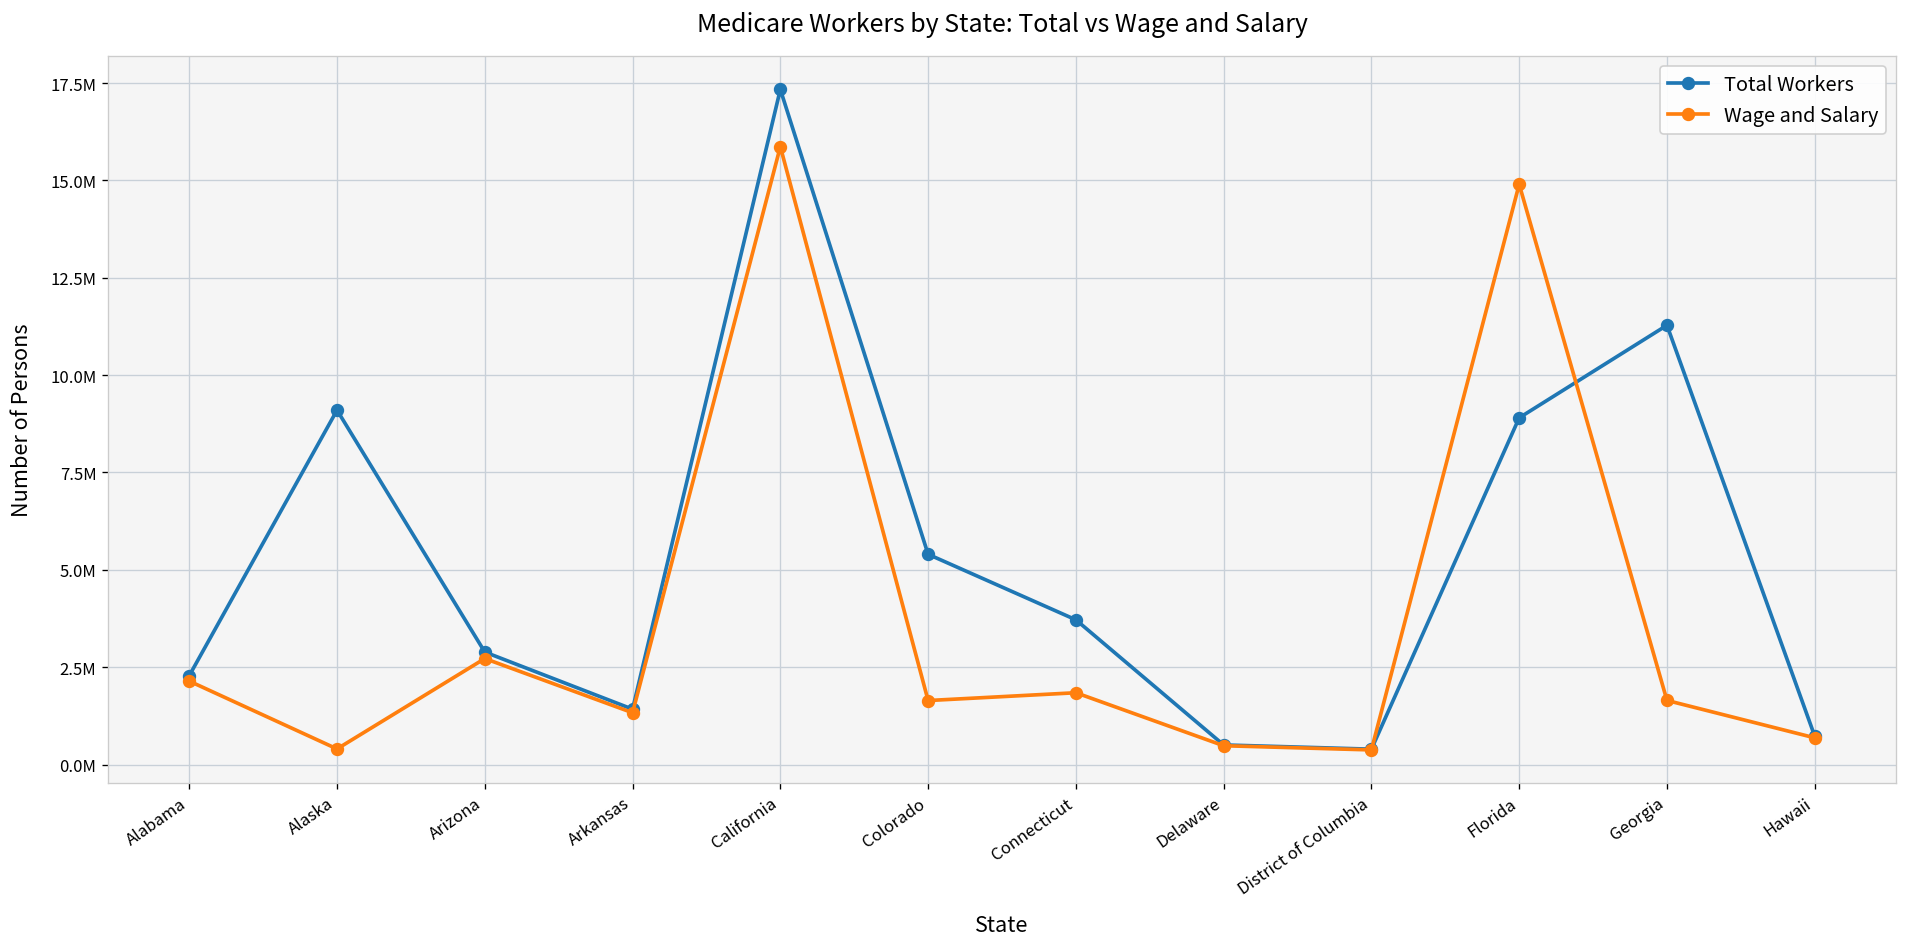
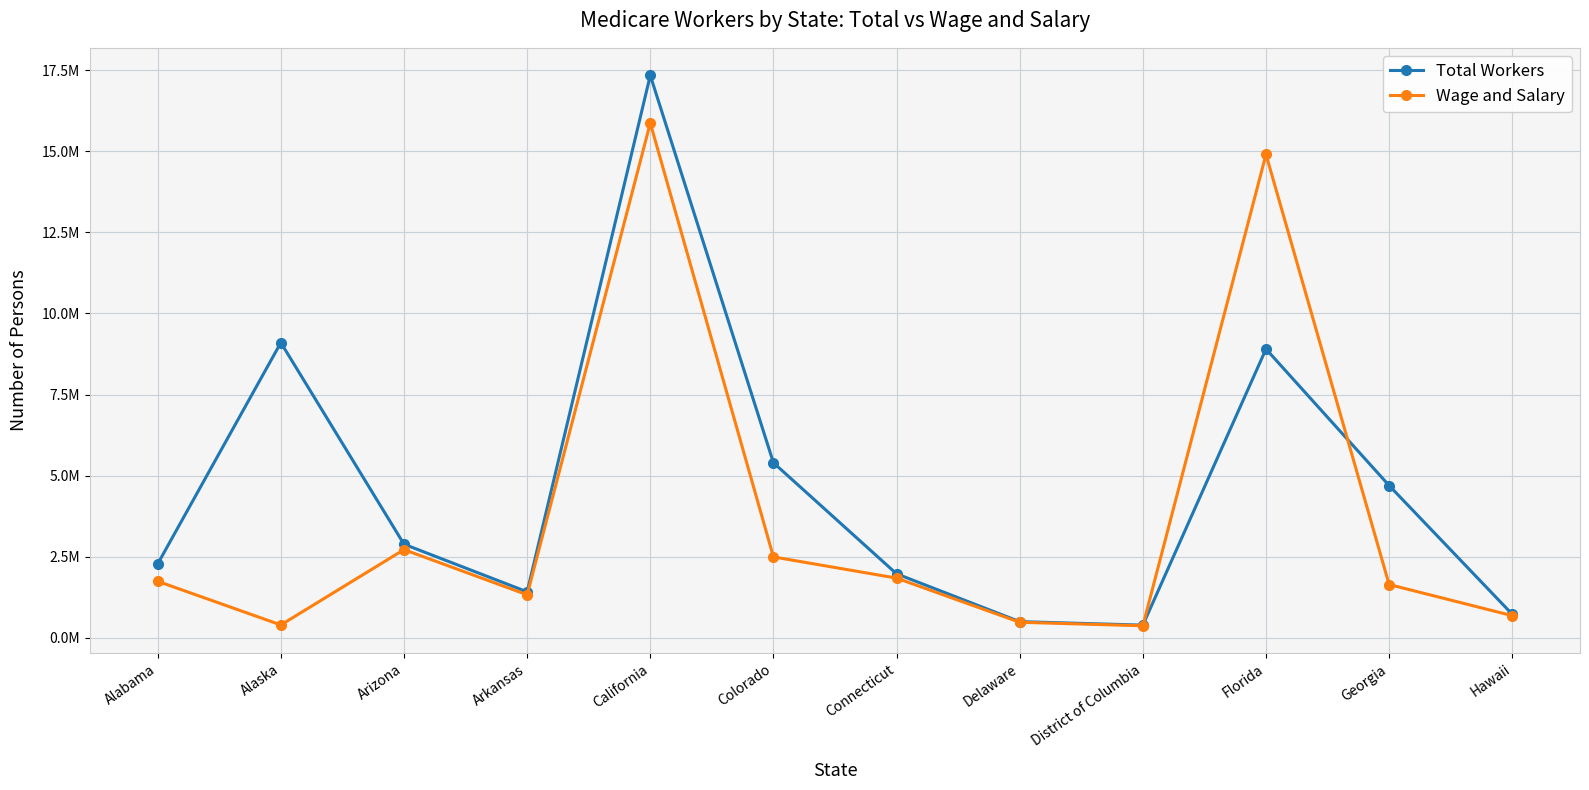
Wage and Salary, Alabama: 2100000 -> 1700000
Wage and Salary, Colorado: 1600000 -> 2500000
Total Workers, Connecticut: 3700000 -> 2000000
Total Workers, Georgia: 11300000 -> 4700000
